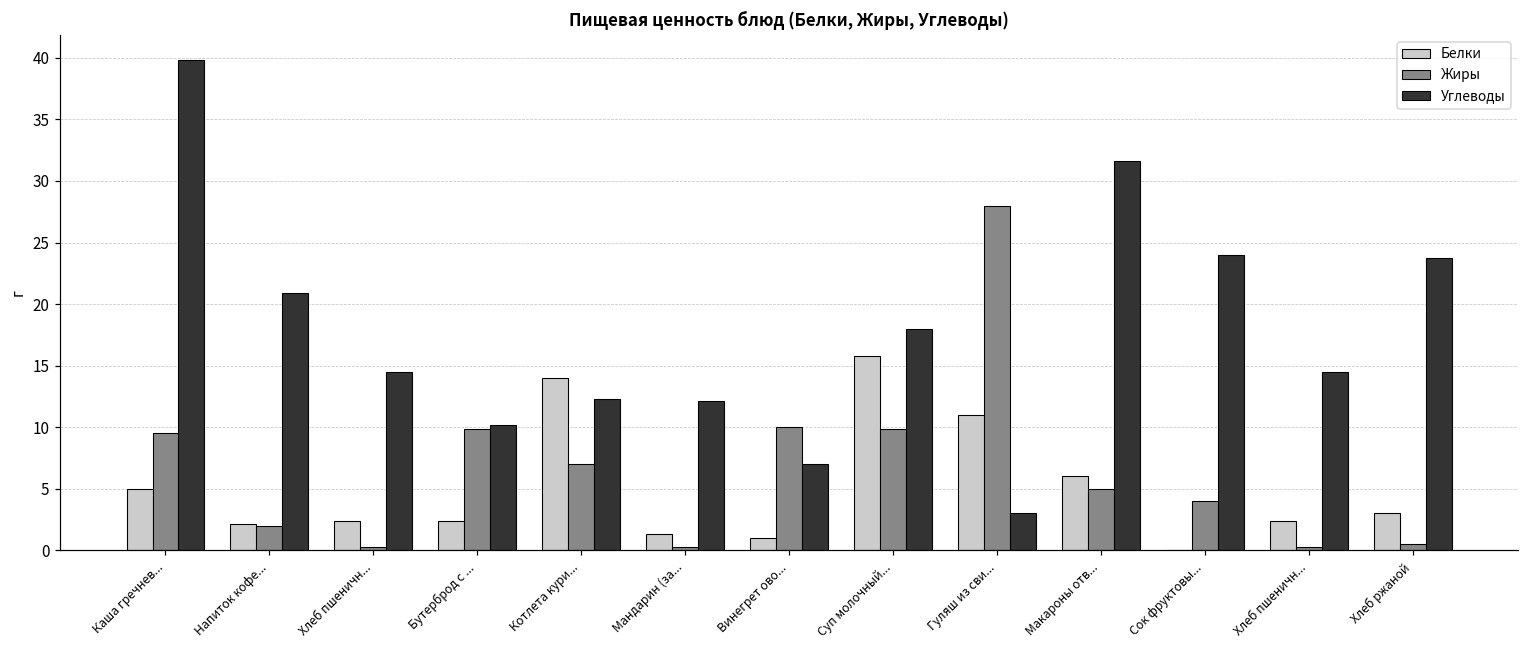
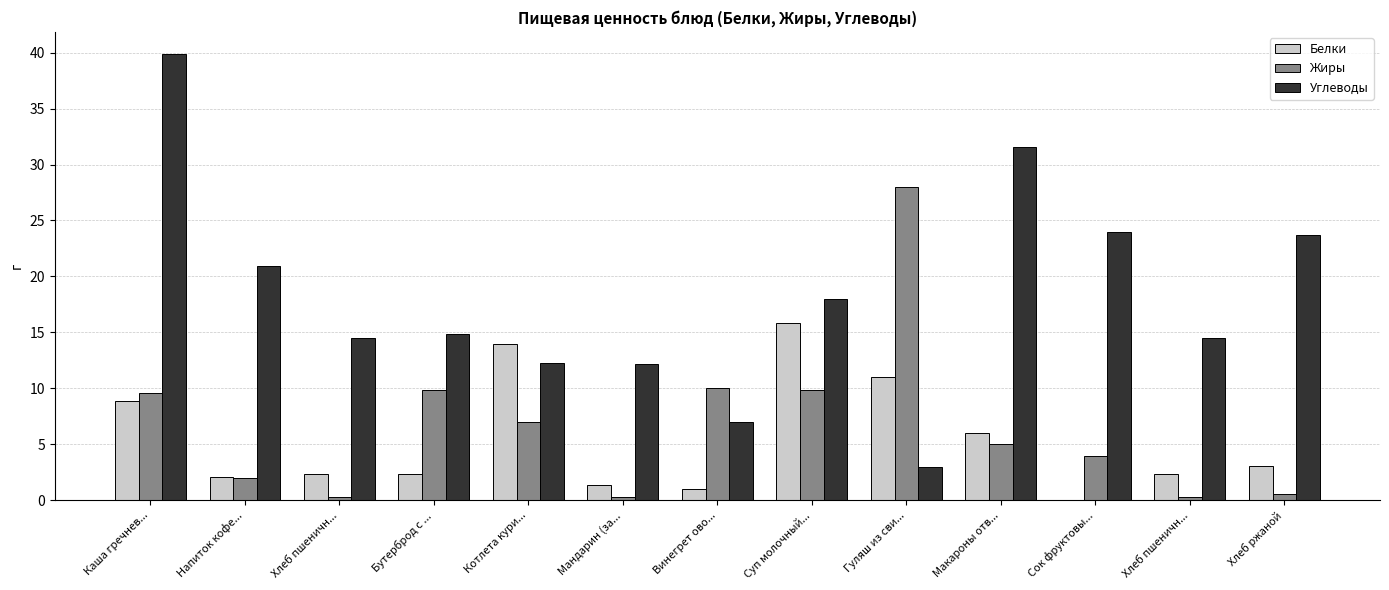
Белки, Каша гречнев...: 5.0 -> 8.9
Углеводы, Бутерброд с ...: 10.2 -> 14.9
